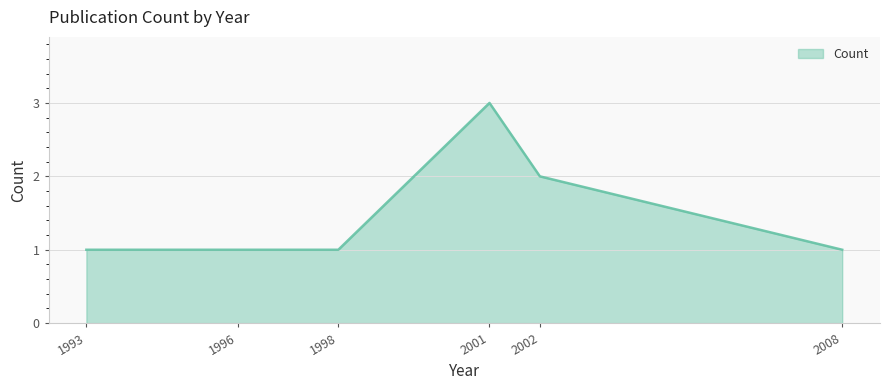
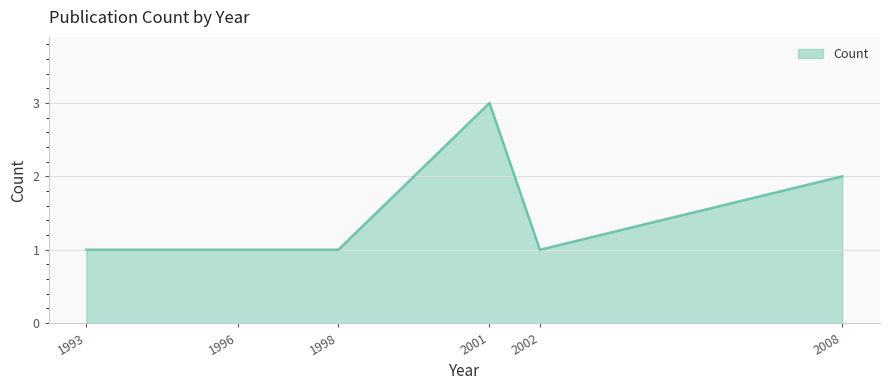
2002: 2 -> 1
2008: 1 -> 2
